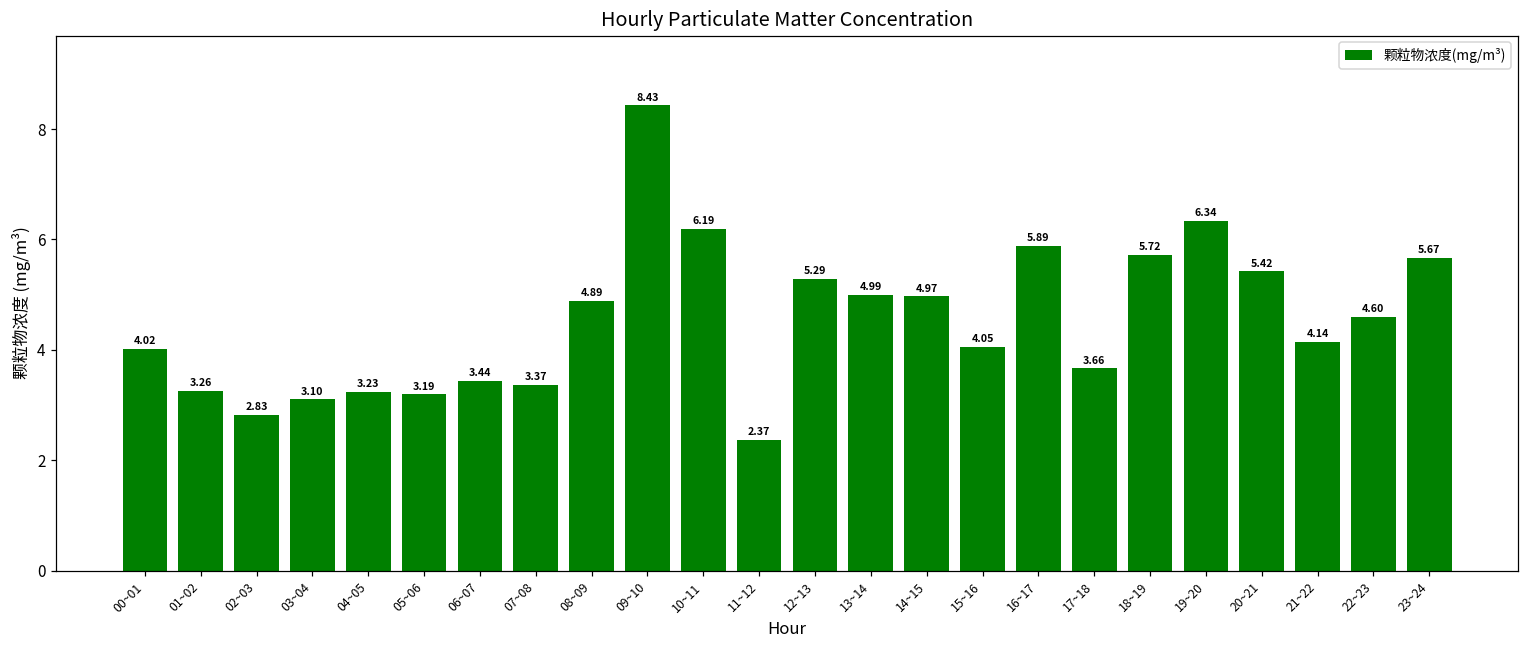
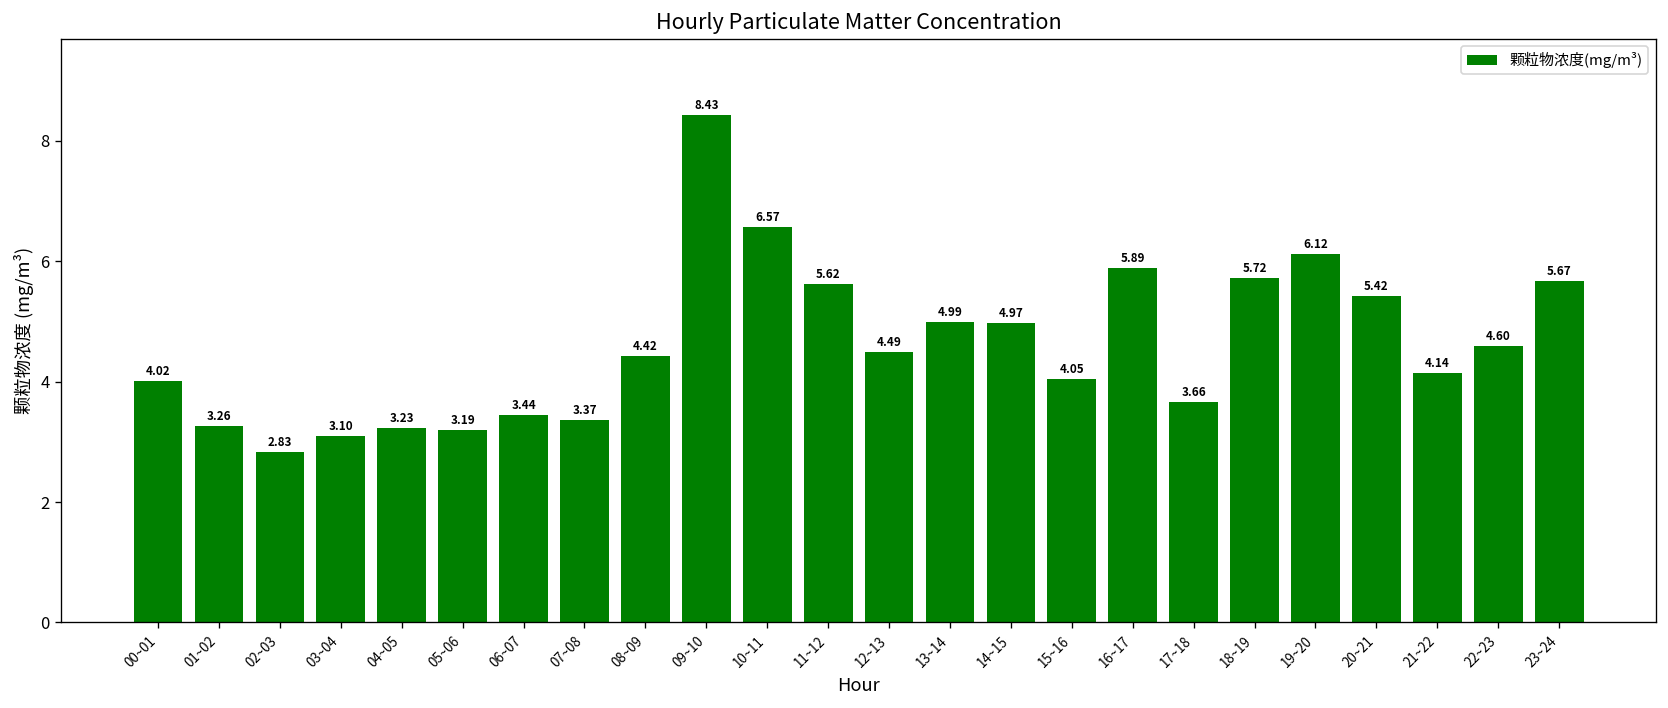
08~09: 4.89 -> 4.42
10~11: 6.19 -> 6.57
11~12: 2.37 -> 5.62
12~13: 5.29 -> 4.49
19~20: 6.34 -> 6.12
